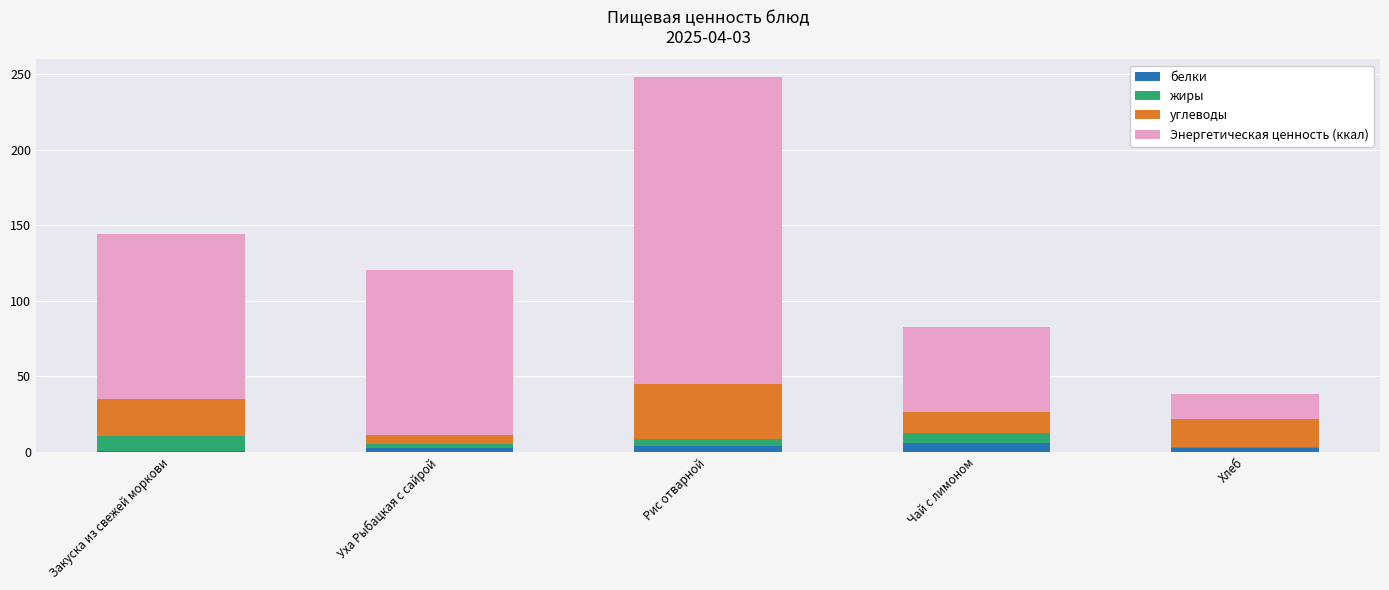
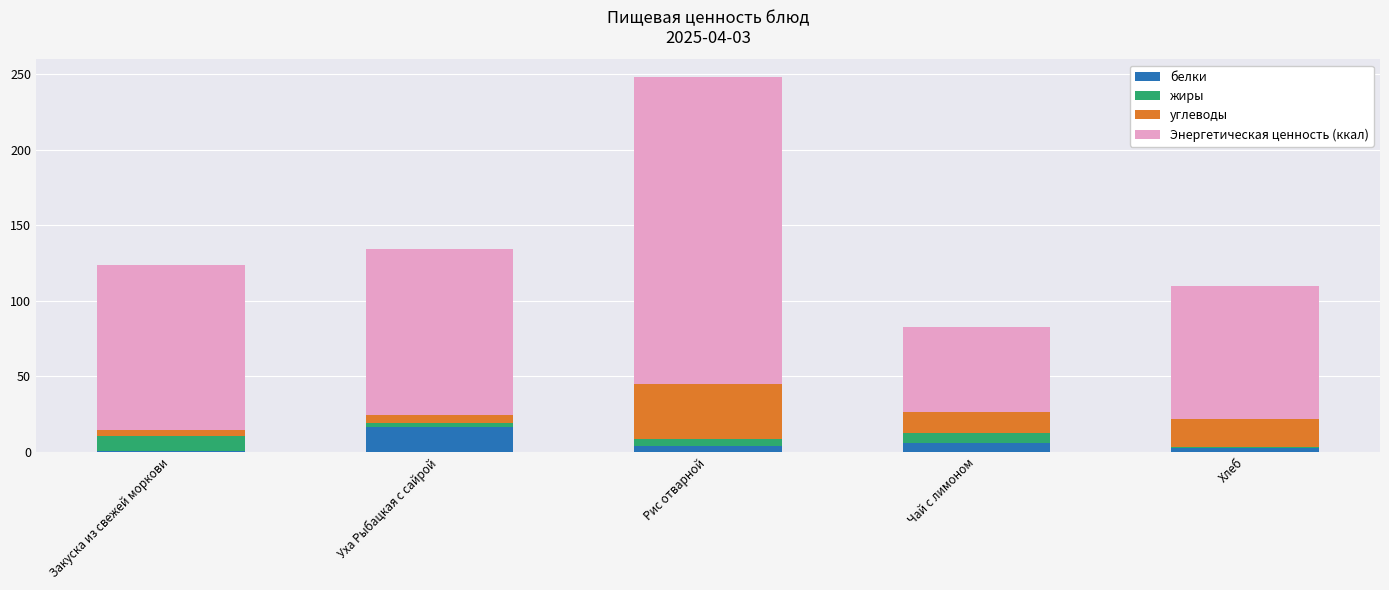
углеводы, Закуска из свежей моркови: 25 -> 4
белки, Уха Рыбацкая с сайрой: 3 -> 16
Энергетическая ценность (ккал), Хлеб: 17 -> 88
